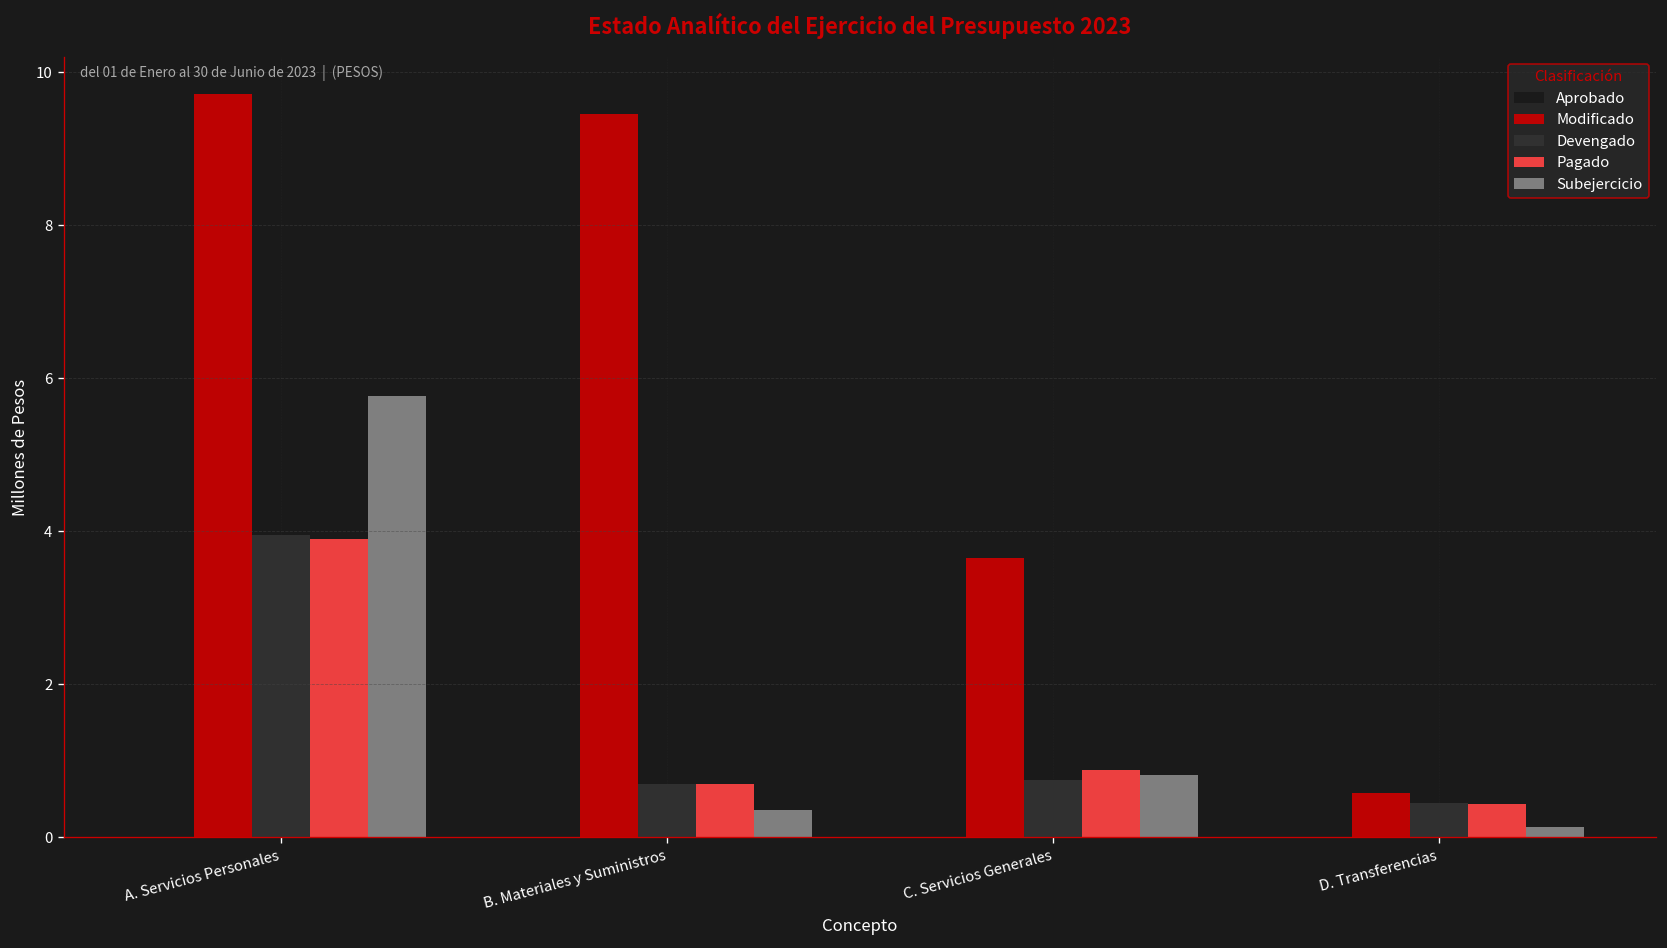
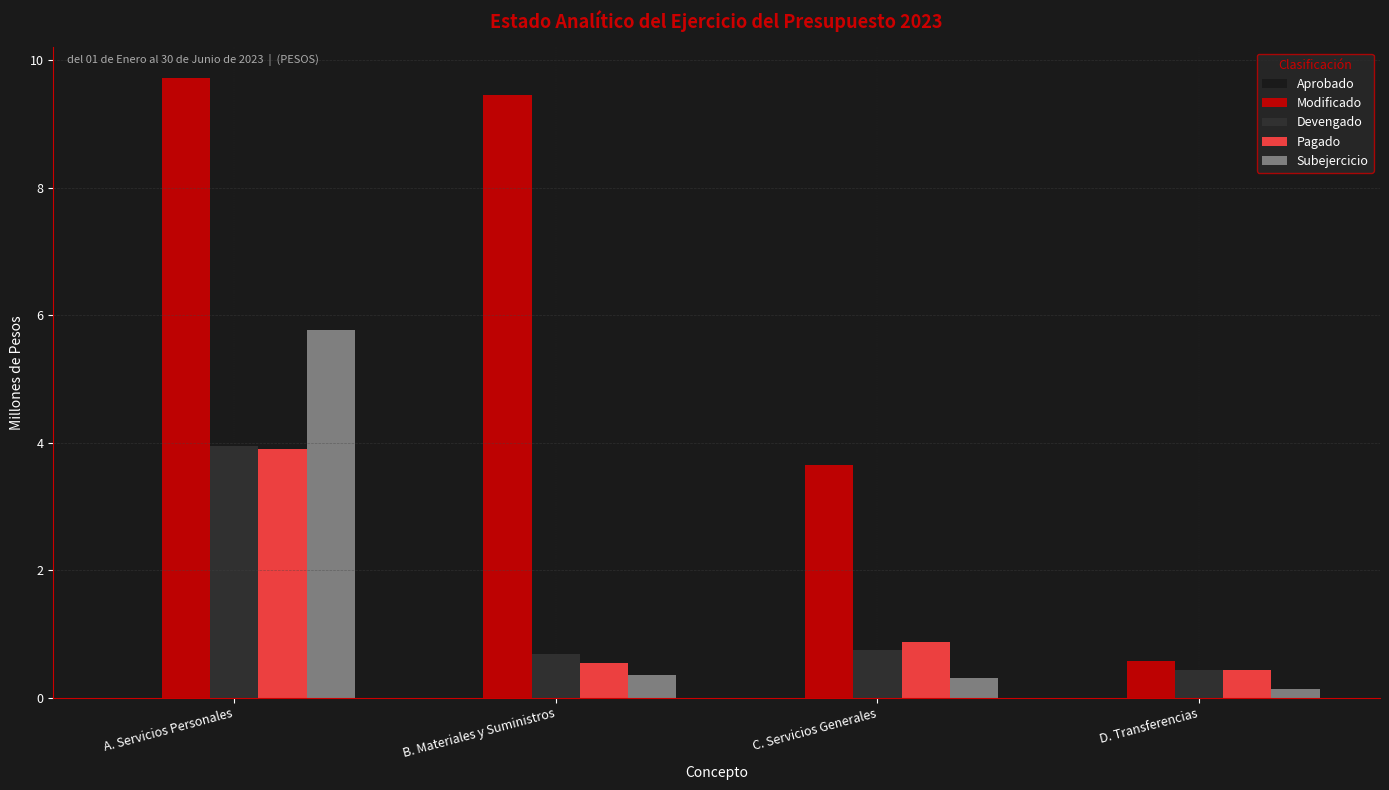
Pagado, B. Materiales y Suministros: 0.7 -> 0.5
Subejercicio, C. Servicios Generales: 0.8 -> 0.3
